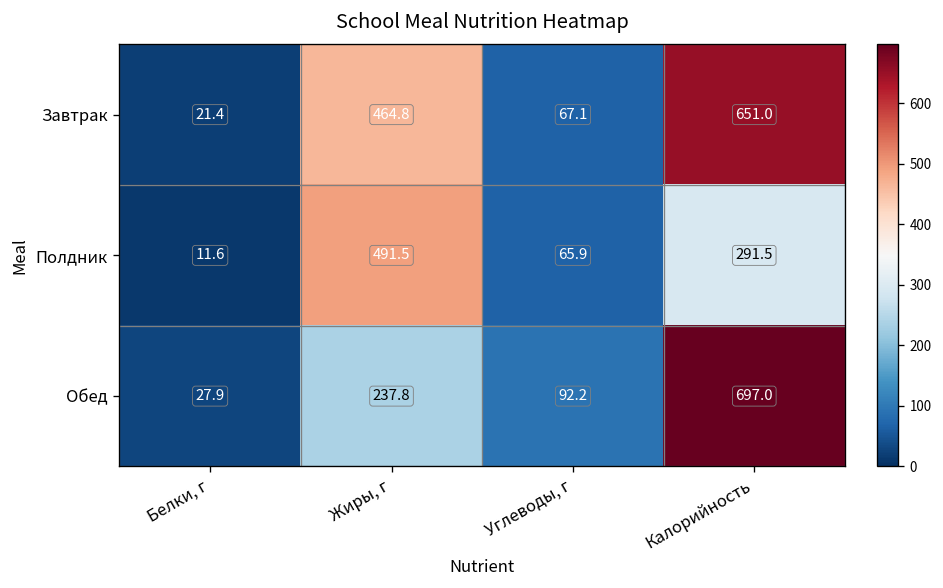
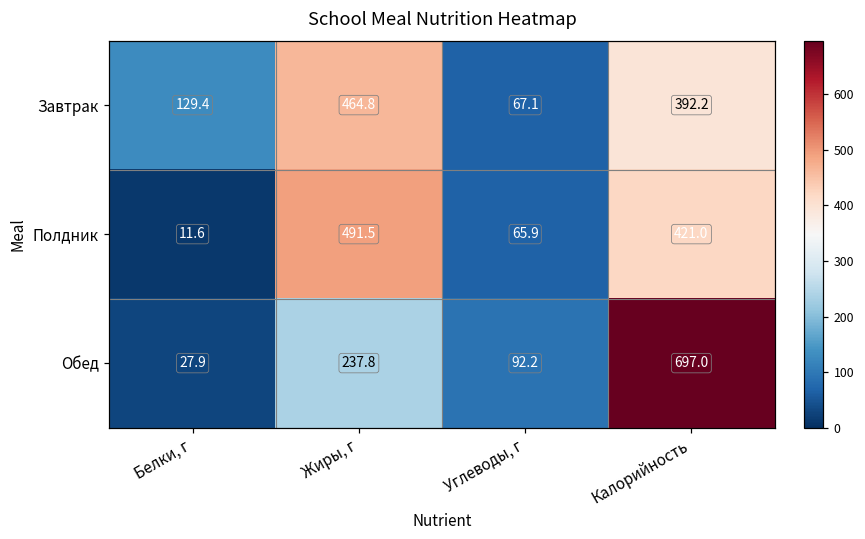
Завтрак, Белки, г: 21.4 -> 129.4
Завтрак, Калорийность: 651.0 -> 392.2
Полдник, Калорийность: 291.5 -> 421.0
